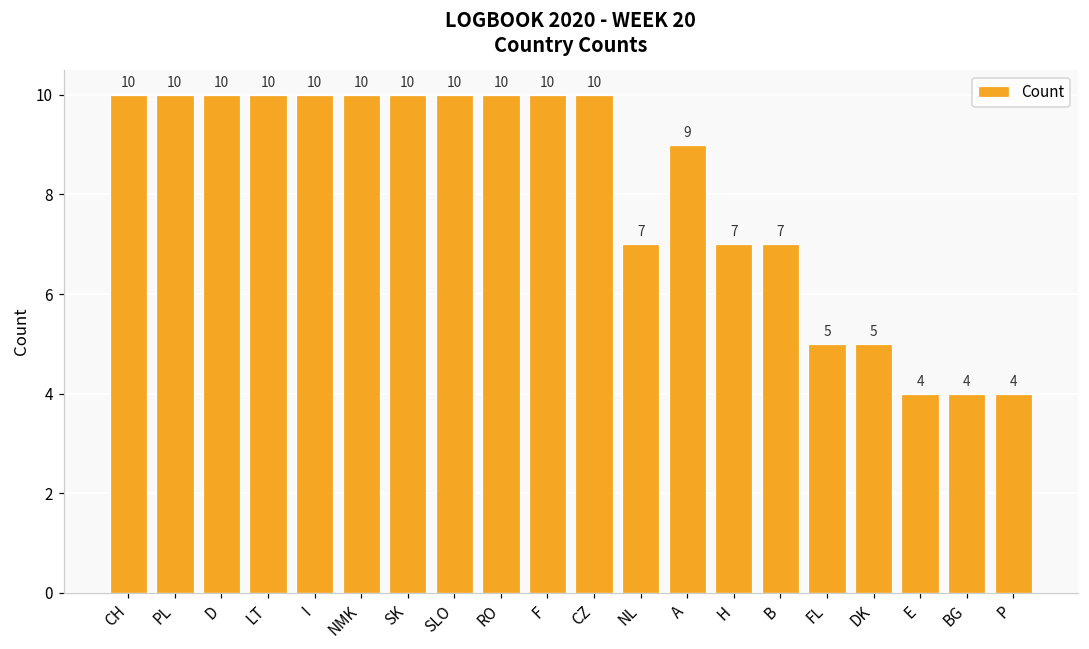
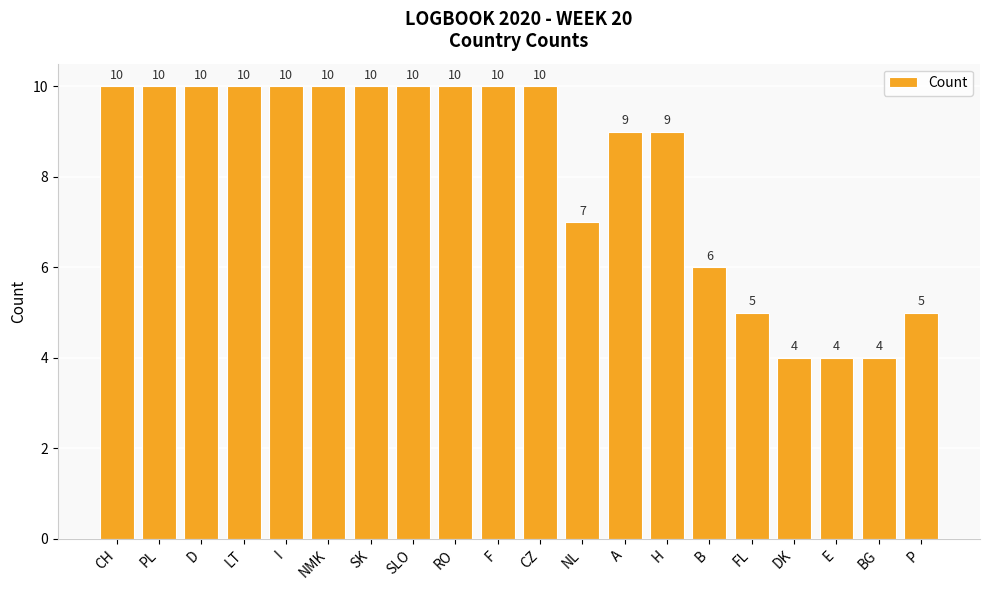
H: 7 -> 9
B: 7 -> 6
DK: 5 -> 4
P: 4 -> 5
